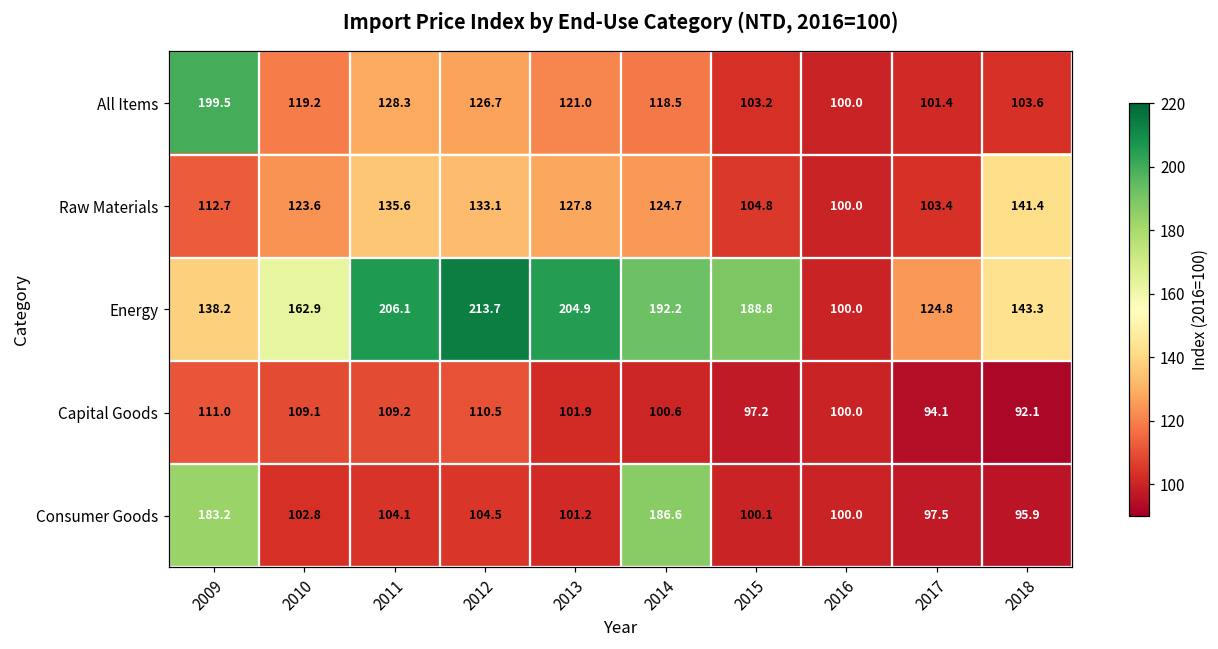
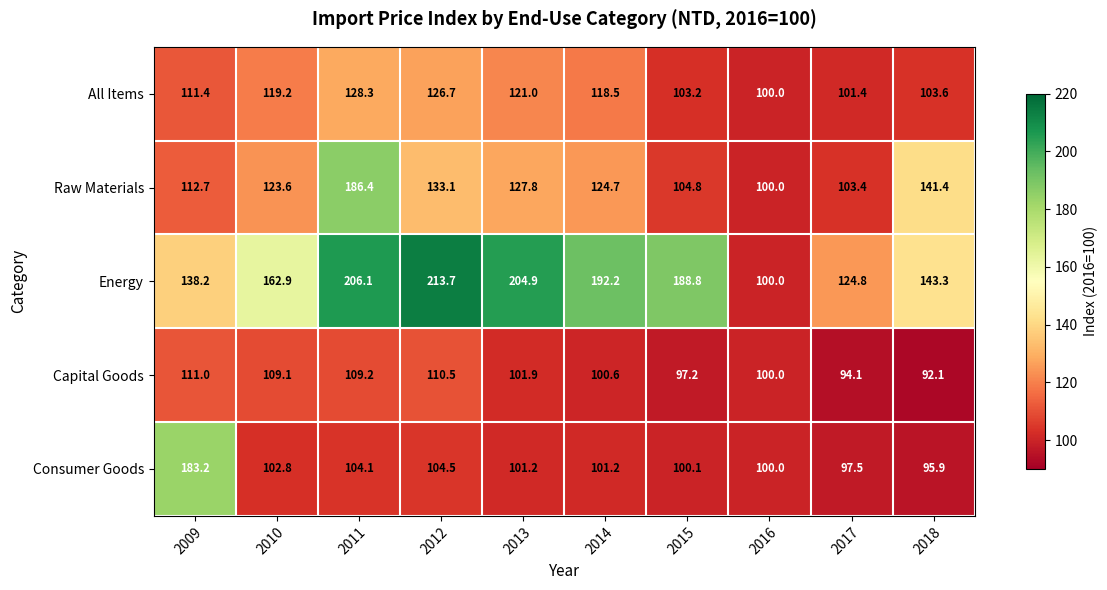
All Items, 2009: 199.5 -> 111.4
Raw Materials, 2011: 135.6 -> 186.4
Consumer Goods, 2014: 186.6 -> 101.2
